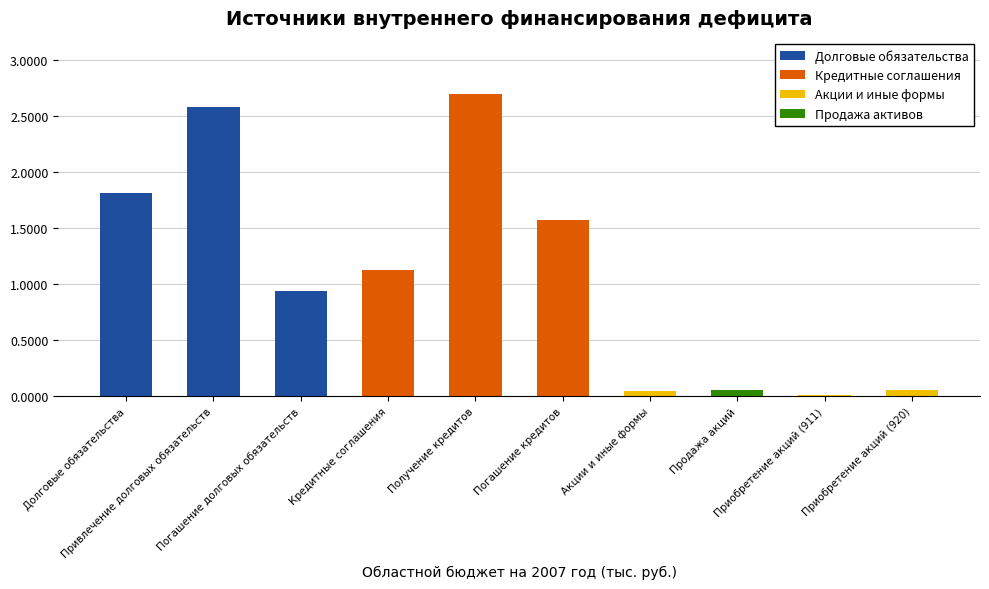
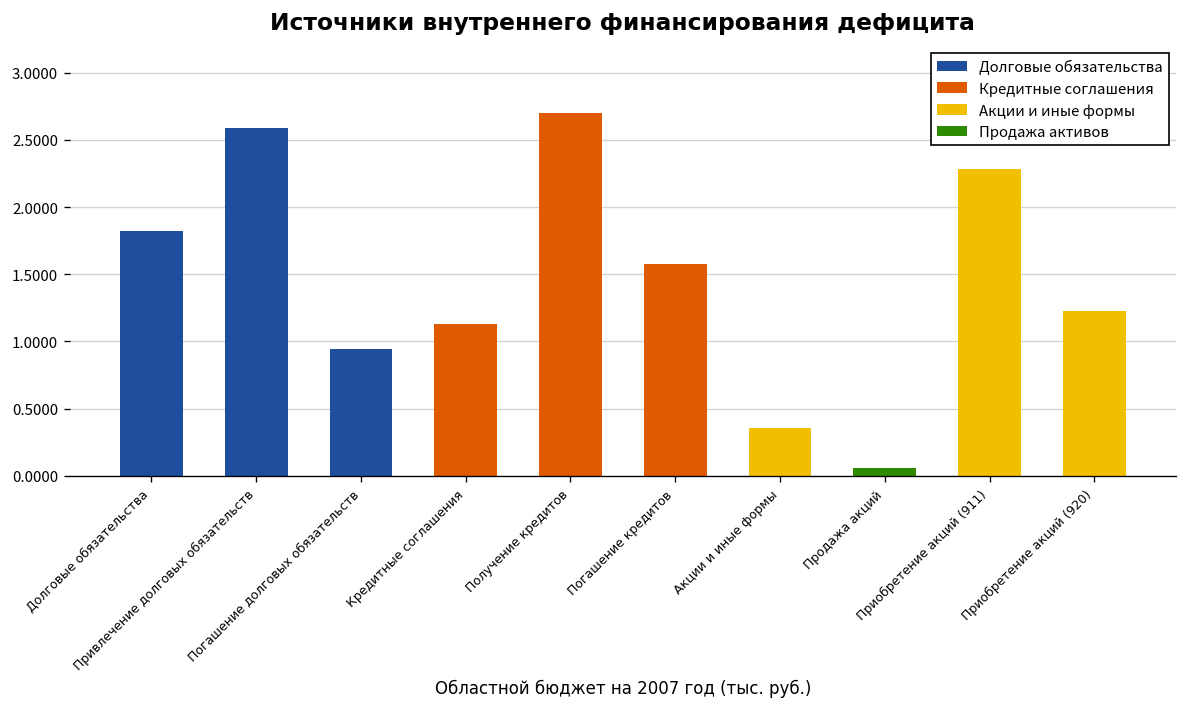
Акции и иные формы: 0.05 -> 0.36
Приобретение акций (911): 0.01 -> 2.29
Приобретение акций (920): 0.06 -> 1.23
